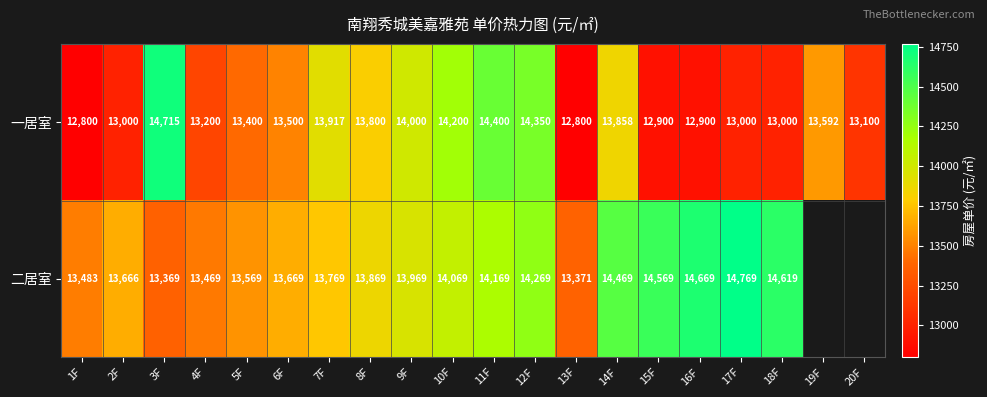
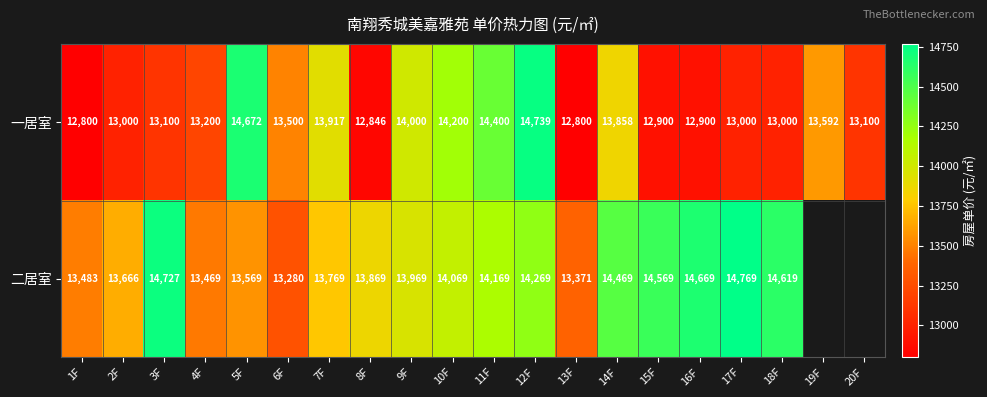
一居室, 3F: 14,715 -> 13,100
一居室, 5F: 13,400 -> 14,672
一居室, 8F: 13,800 -> 12,846
一居室, 12F: 14,350 -> 14,739
二居室, 3F: 13,369 -> 14,727
二居室, 6F: 13,669 -> 13,280
